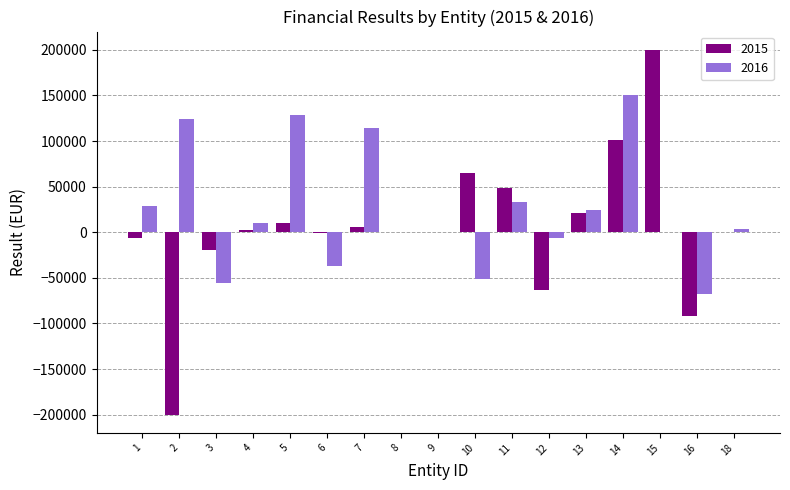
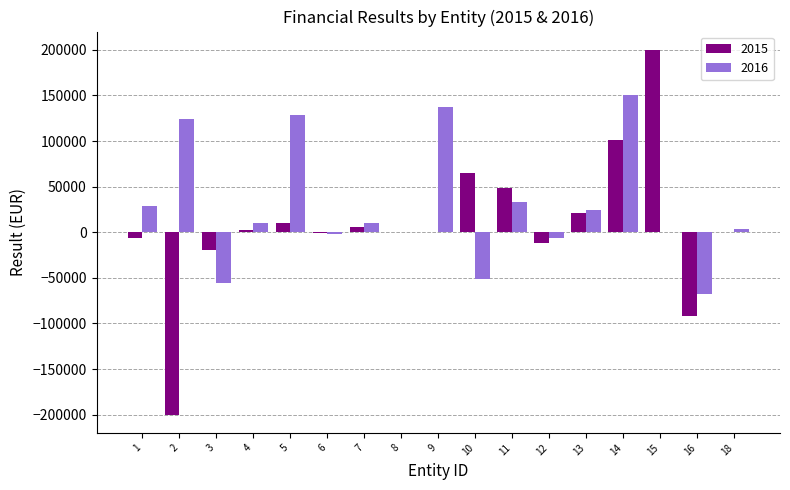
2016, 6: -40000 -> 0
2016, 7: 110000 -> 10000
2016, 9: 0 -> 140000
2015, 12: -60000 -> -10000
